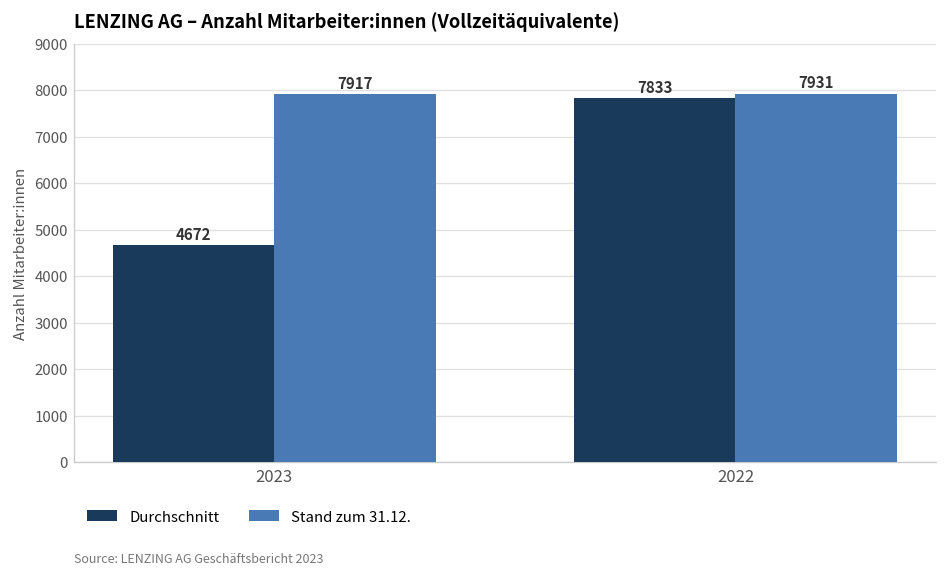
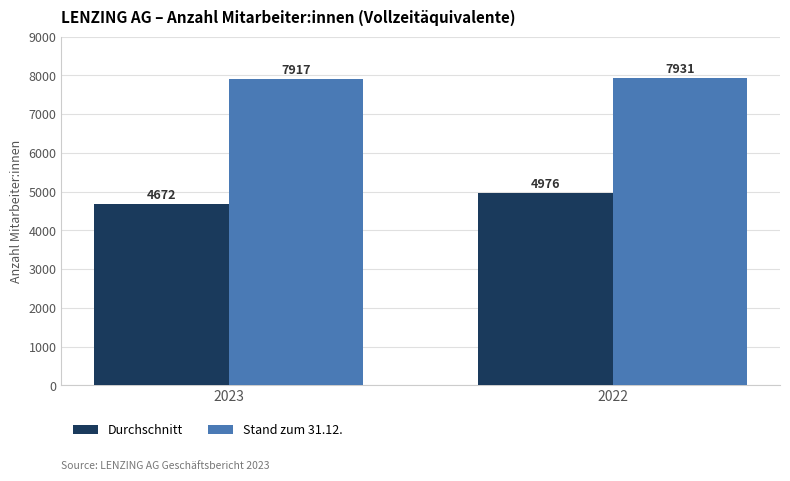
Durchschnitt, 2022: 7833 -> 4976
